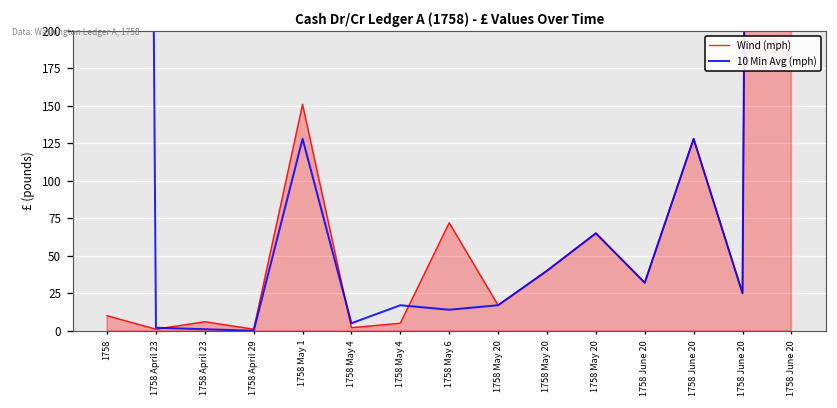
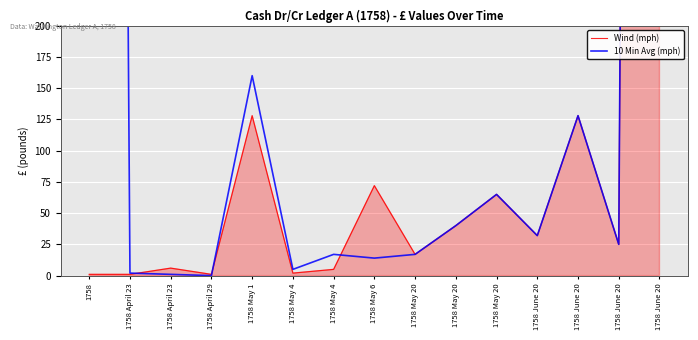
Wind (mph), 1758: 10 -> 1
Wind (mph), 1758 May 1: 151 -> 128
10 Min Avg (mph), 1758 May 1: 128 -> 160
